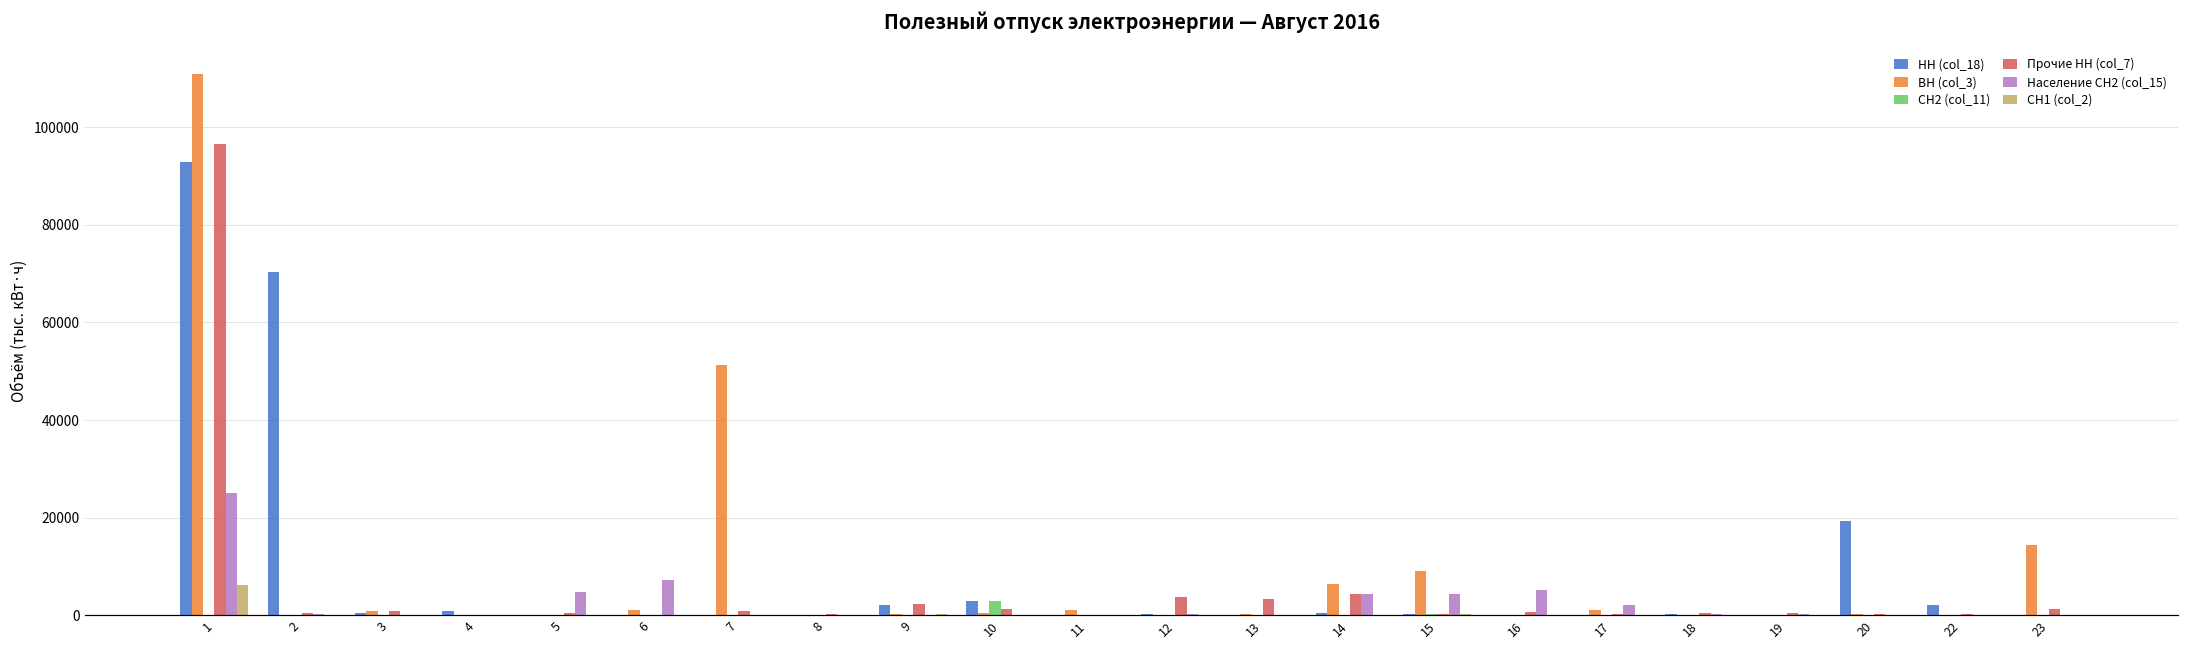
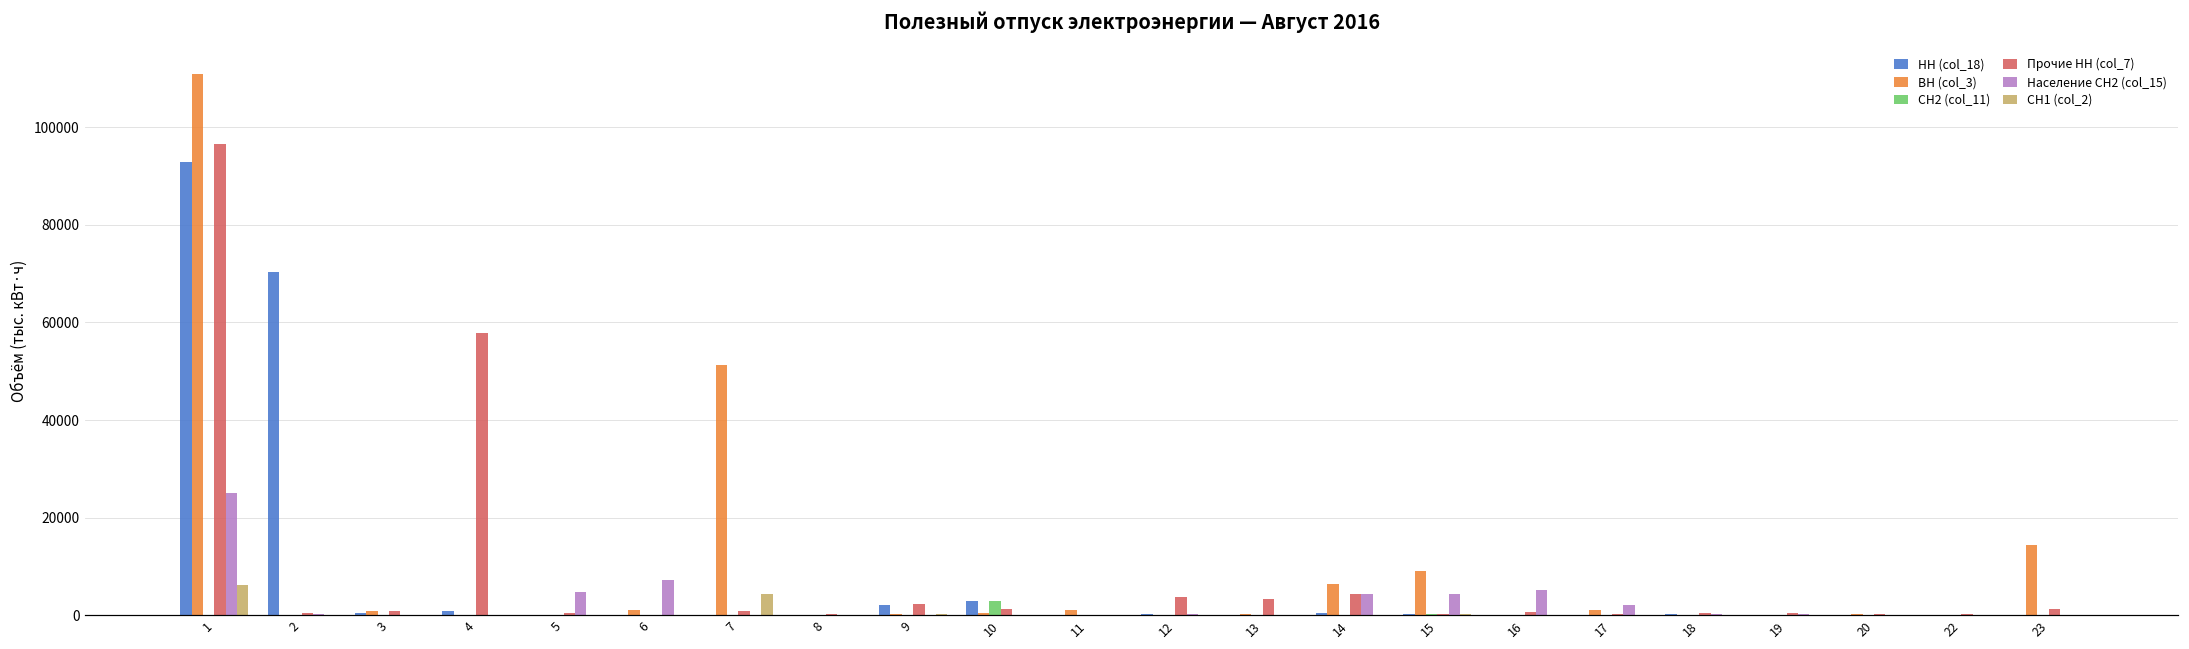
Прочие НН (col_7), 4: 0 -> 58000
СН1 (col_2), 7: 0 -> 4000
НН (col_18), 20: 19000 -> 0
НН (col_18), 22: 2000 -> 0
